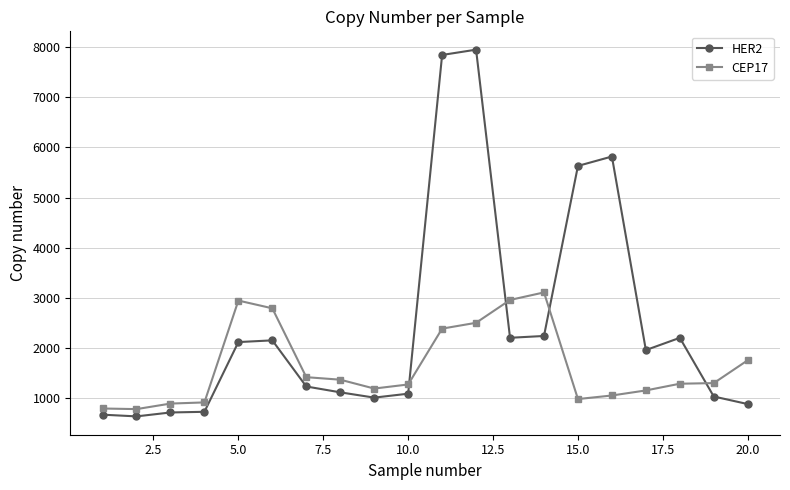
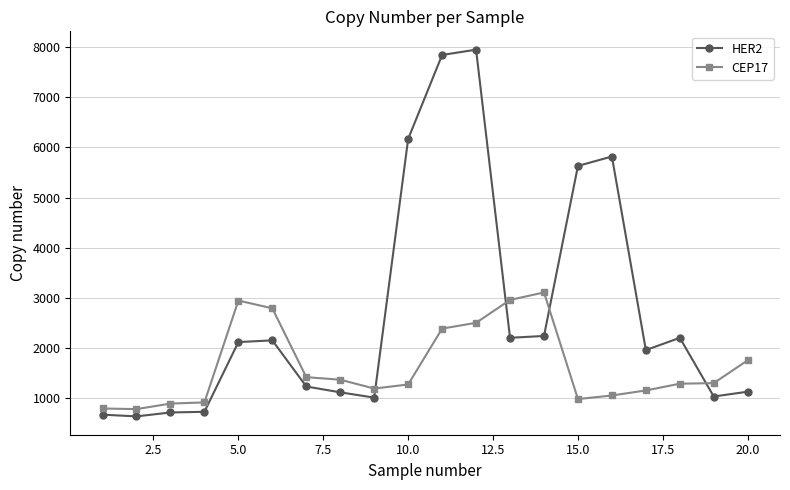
HER2, 10.0: 1100 -> 6200
HER2, 20.0: 900 -> 1100
